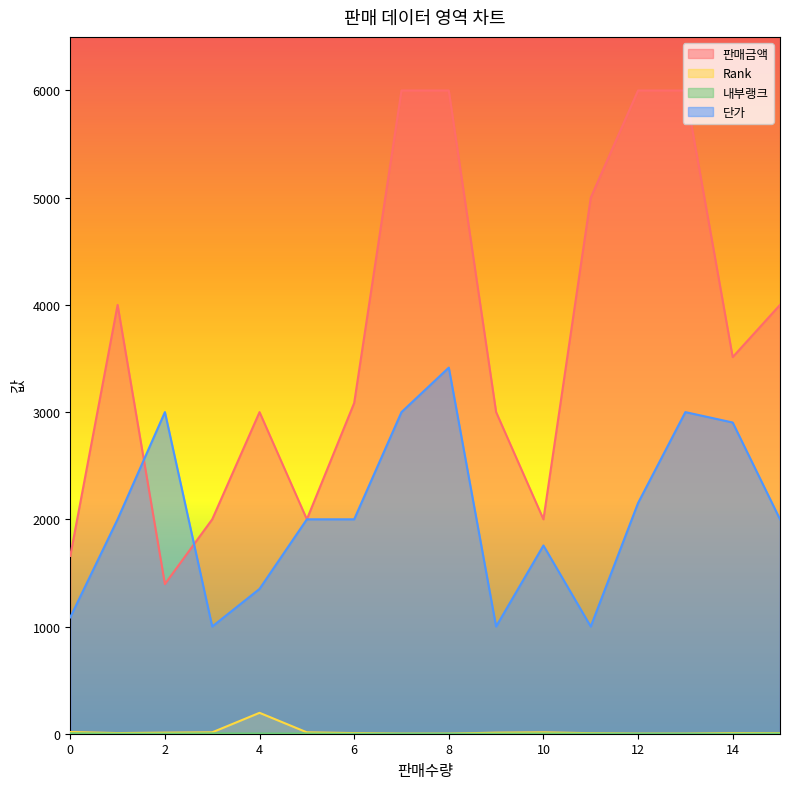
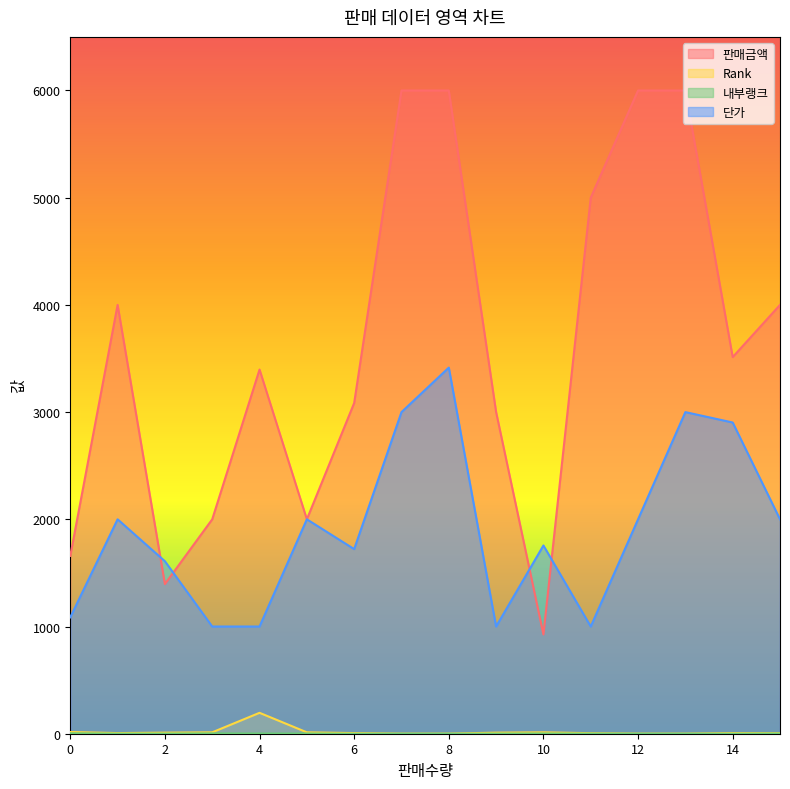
단가, 2: 3000 -> 1610
판매금액, 4: 3000 -> 3400
단가, 4: 1350 -> 1000
단가, 6: 2000 -> 1720
판매금액, 10: 2000 -> 930
단가, 12: 2150 -> 2000
